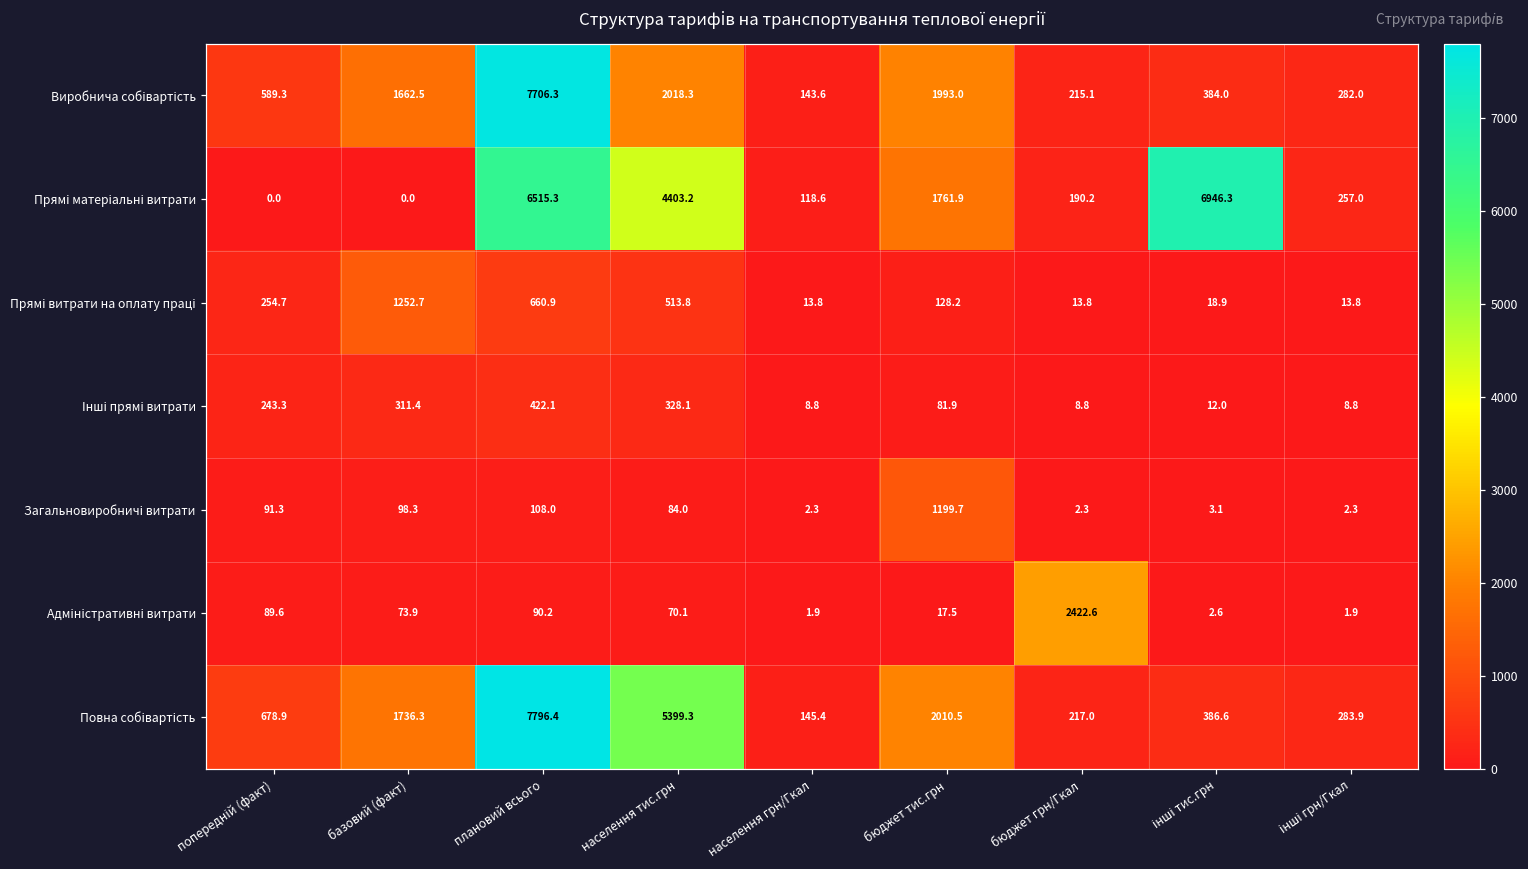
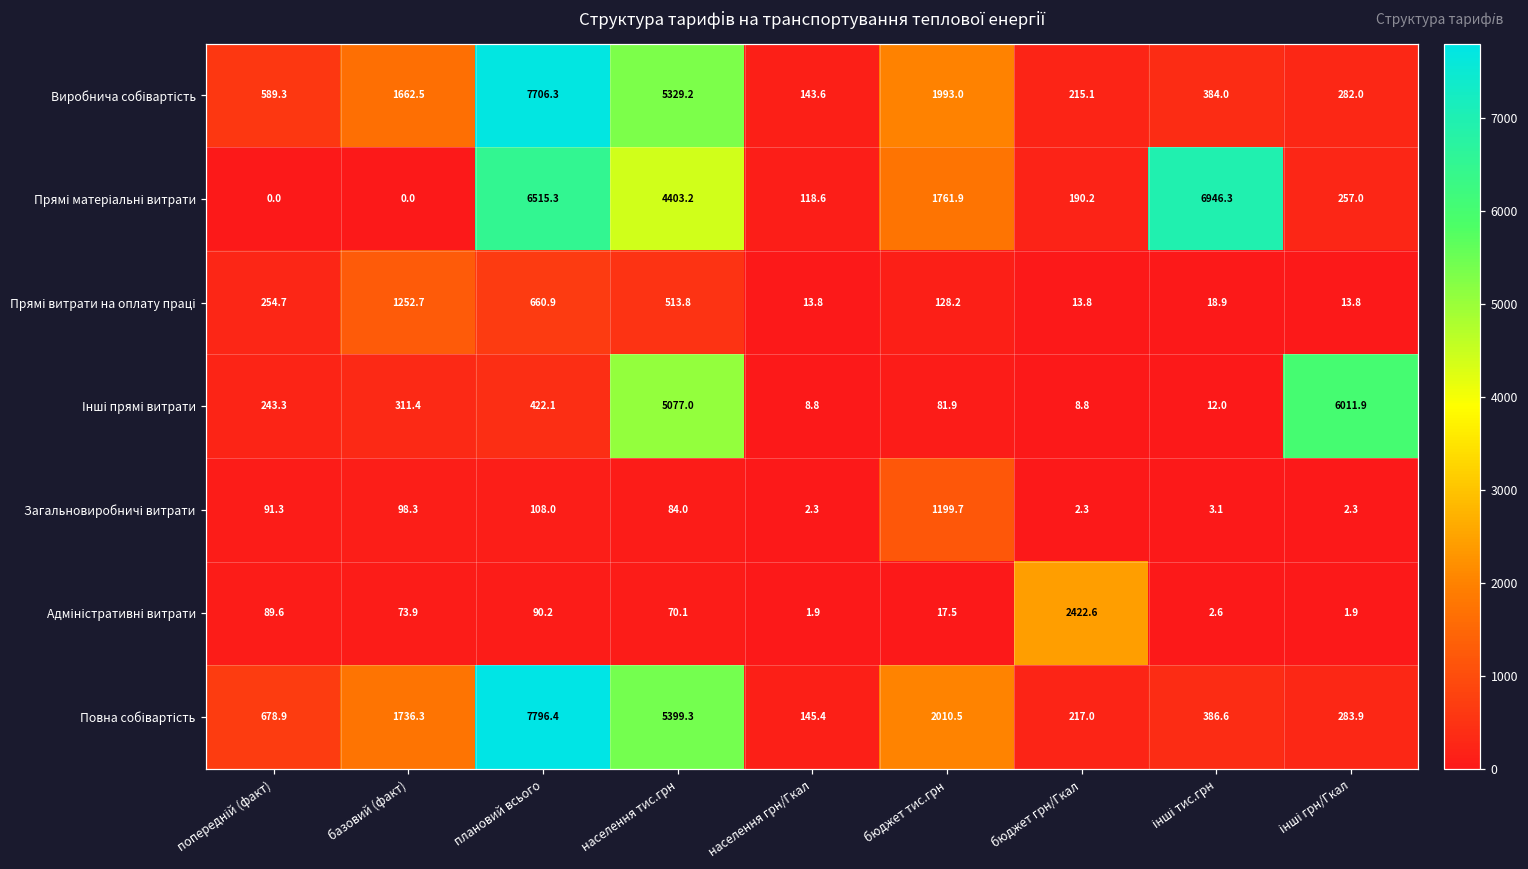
Виробнича собівартість, населення тис.грн: 2018.3 -> 5329.2
Інші прямі витрати, населення тис.грн: 328.1 -> 5077.0
Інші прямі витрати, інші грн/Гкал: 8.8 -> 6011.9
